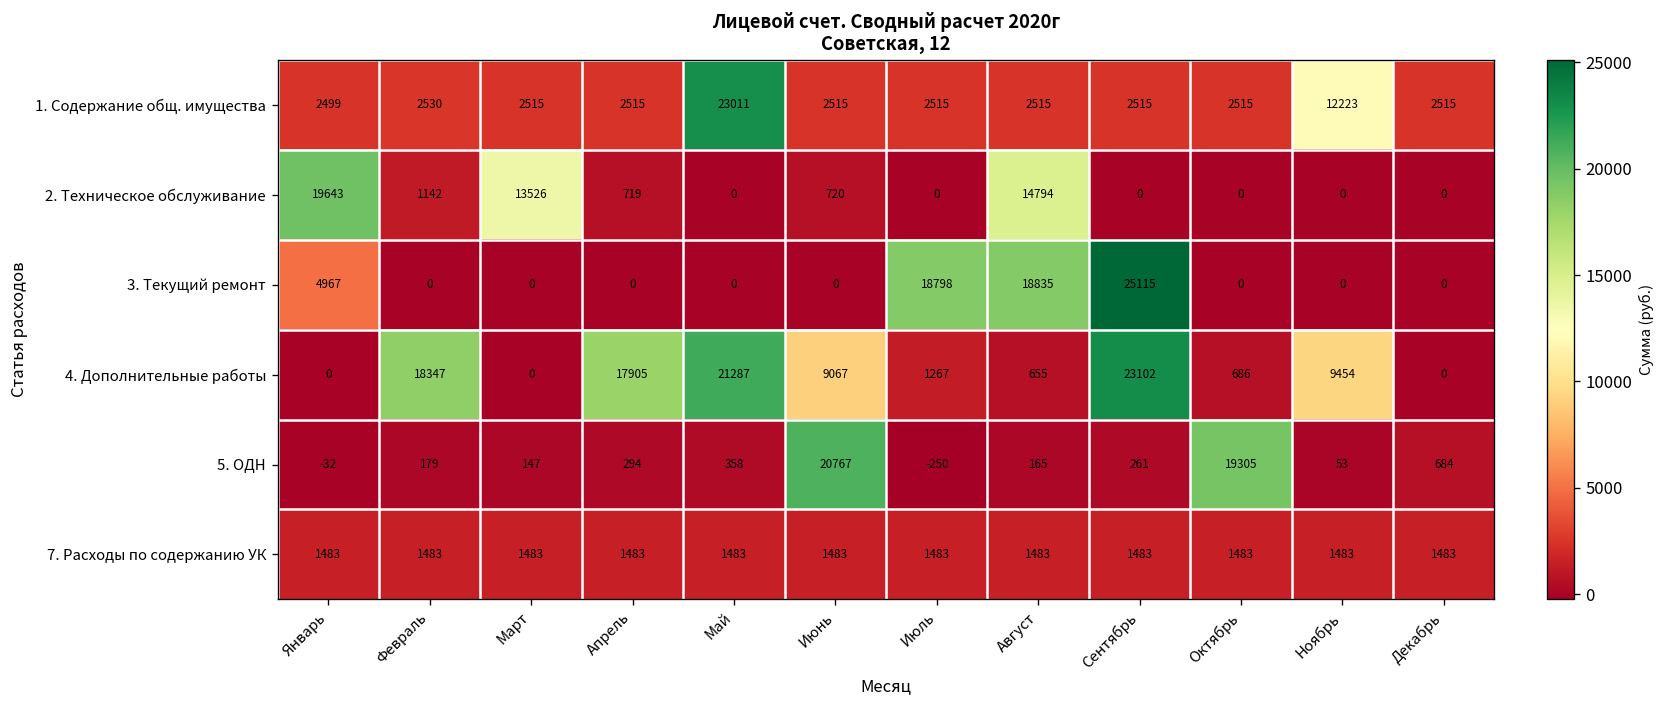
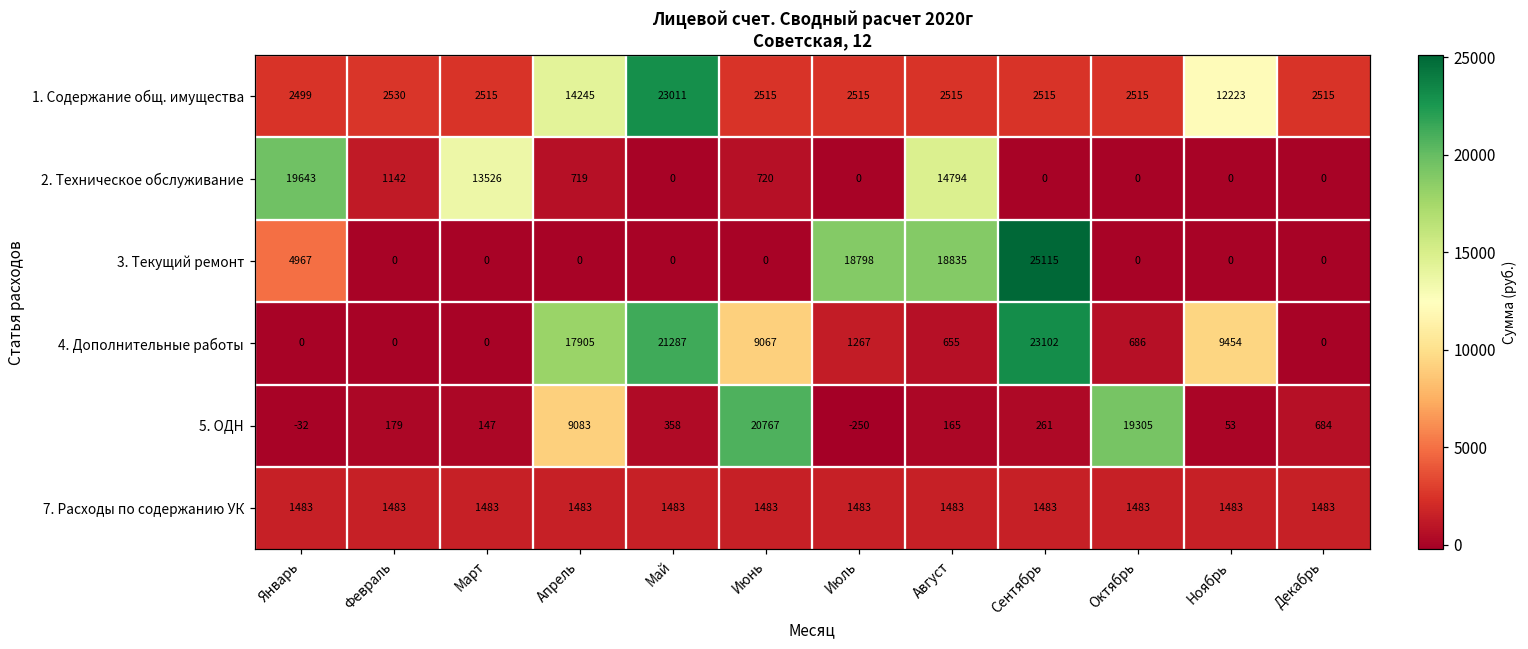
1. Содержание общ. имущества, Апрель: 2515 -> 14245
4. Дополнительные работы, Февраль: 18347 -> 0
5. ОДН, Апрель: 294 -> 9083
